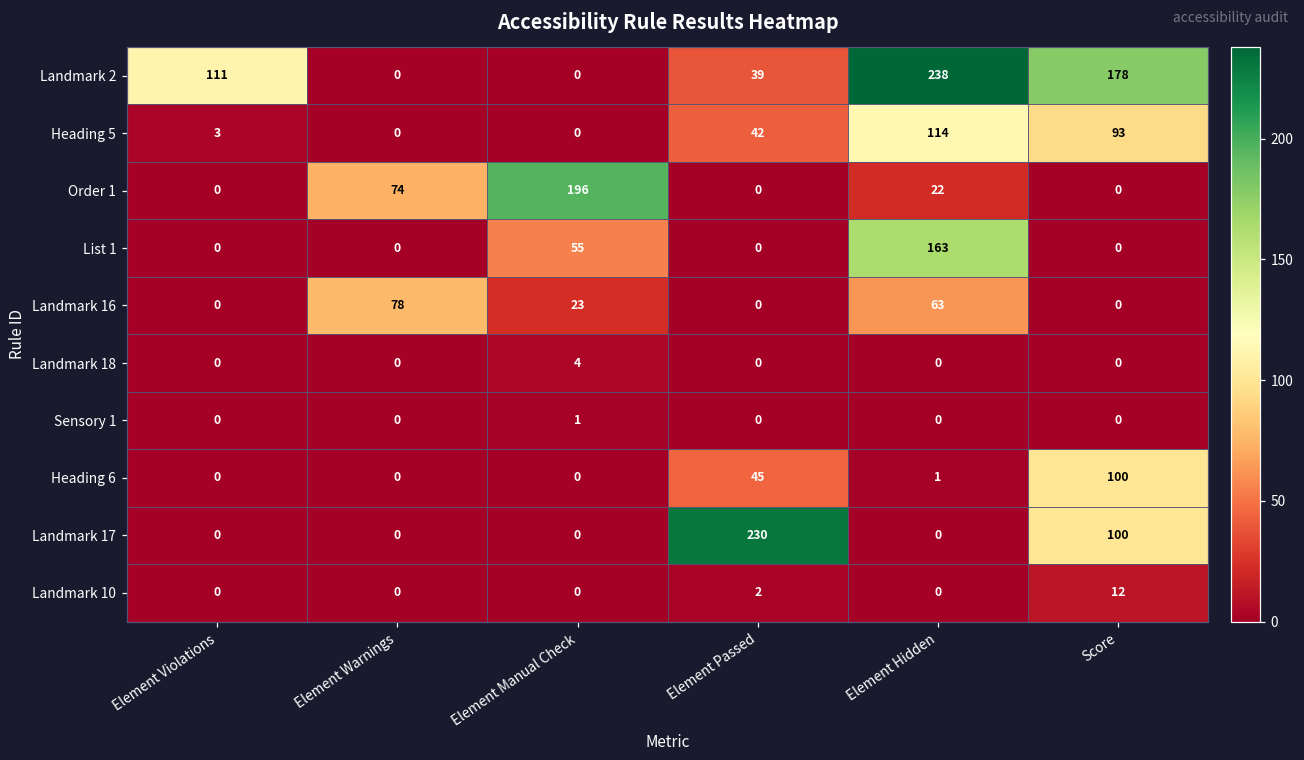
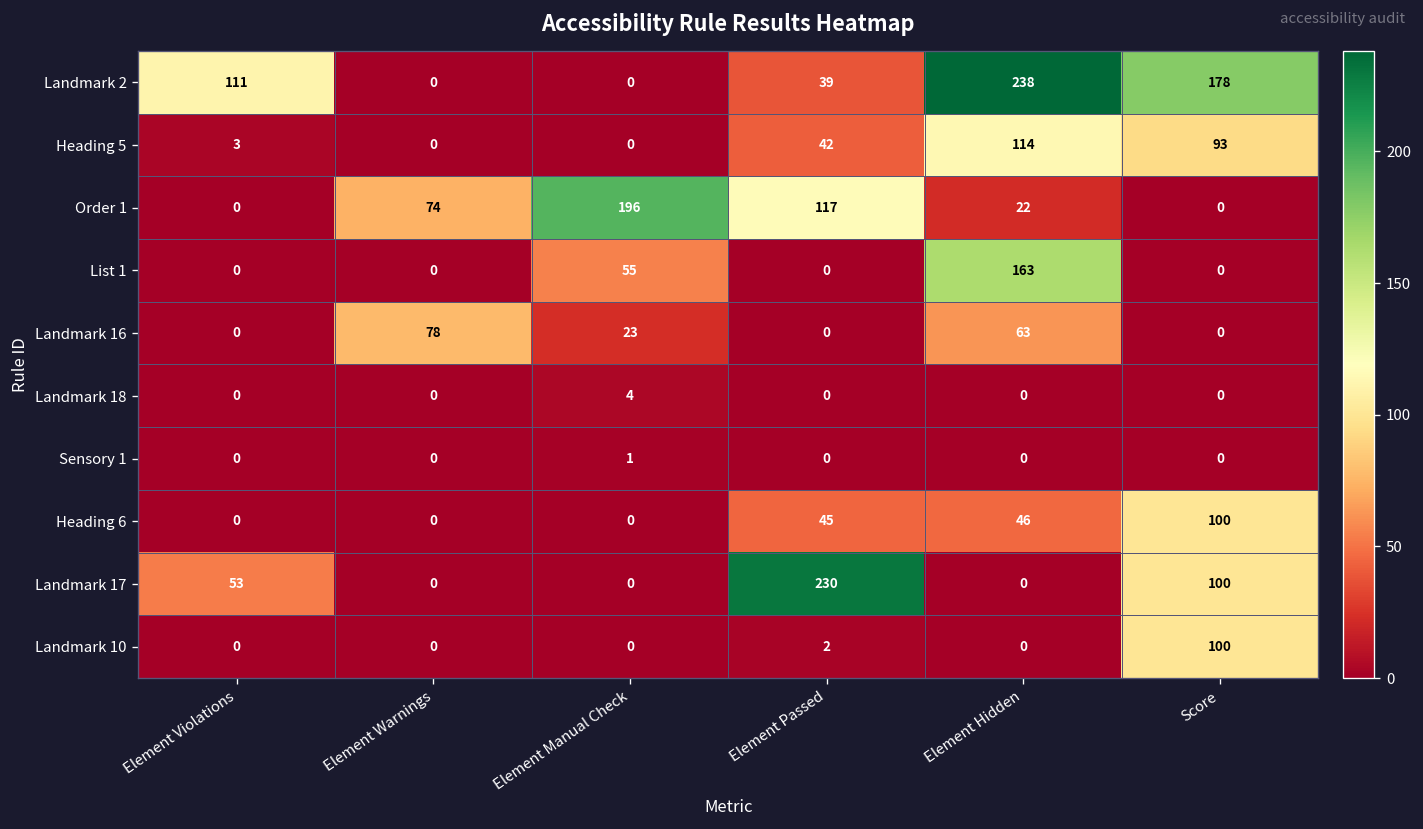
Order 1, Element Passed: 0 -> 117
Heading 6, Element Hidden: 1 -> 46
Landmark 17, Element Violations: 0 -> 53
Landmark 10, Score: 12 -> 100
